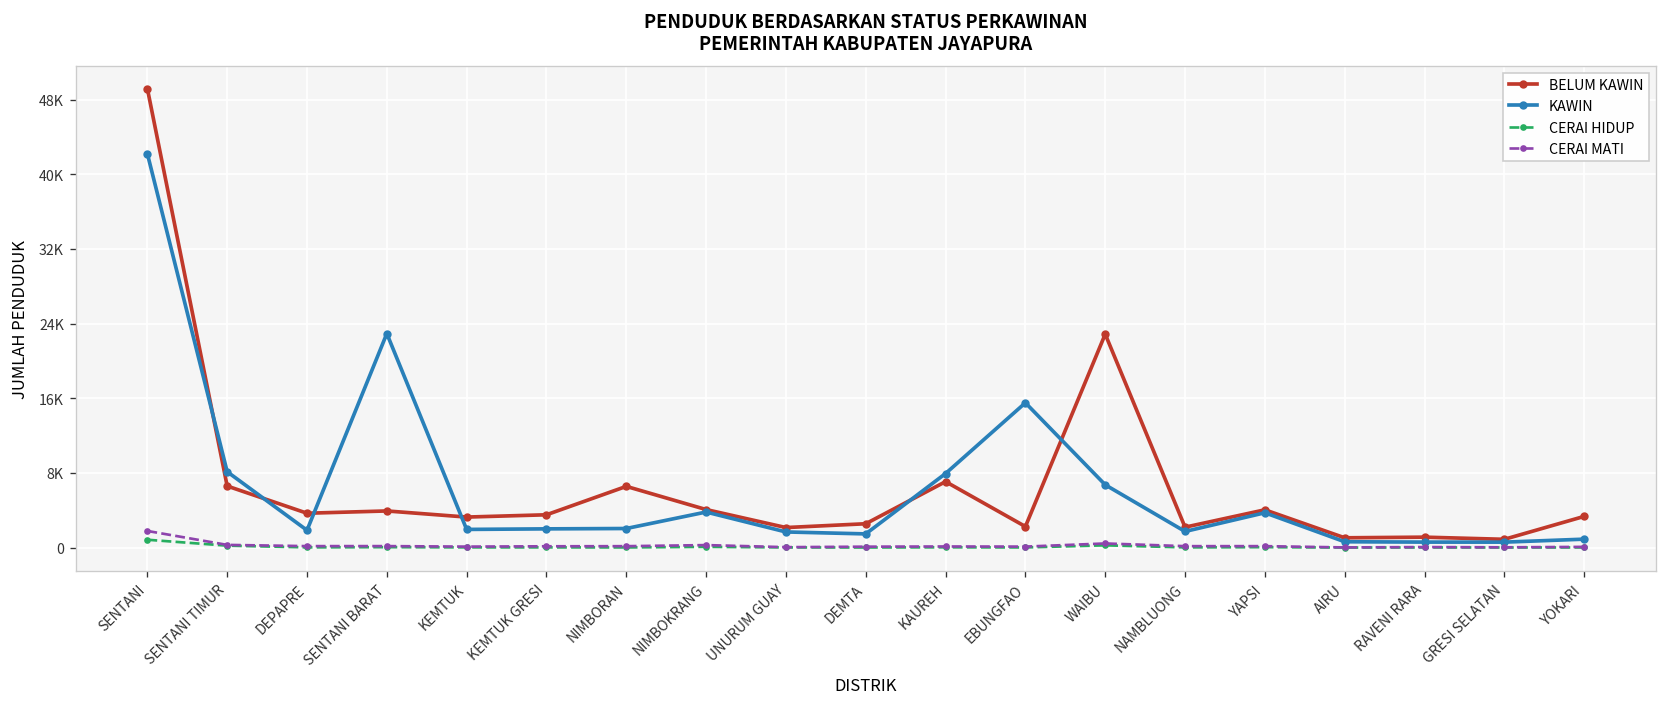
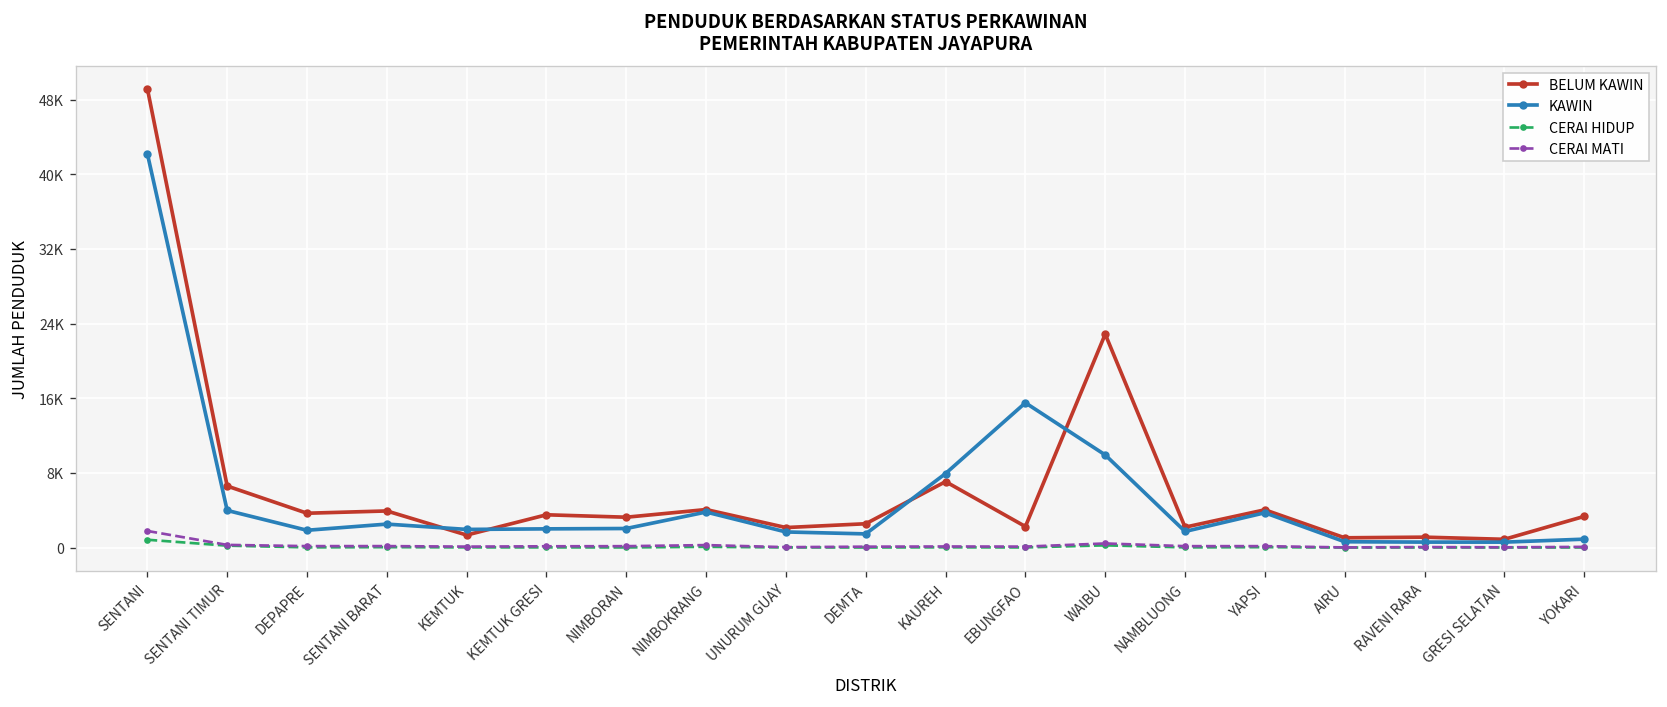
KAWIN, SENTANI TIMUR: 8000 -> 4000
KAWIN, SENTANI BARAT: 23000 -> 3000
BELUM KAWIN, KEMTUK: 3000 -> 1000
BELUM KAWIN, NIMBORAN: 7000 -> 3000
KAWIN, WAIBU: 7000 -> 10000
